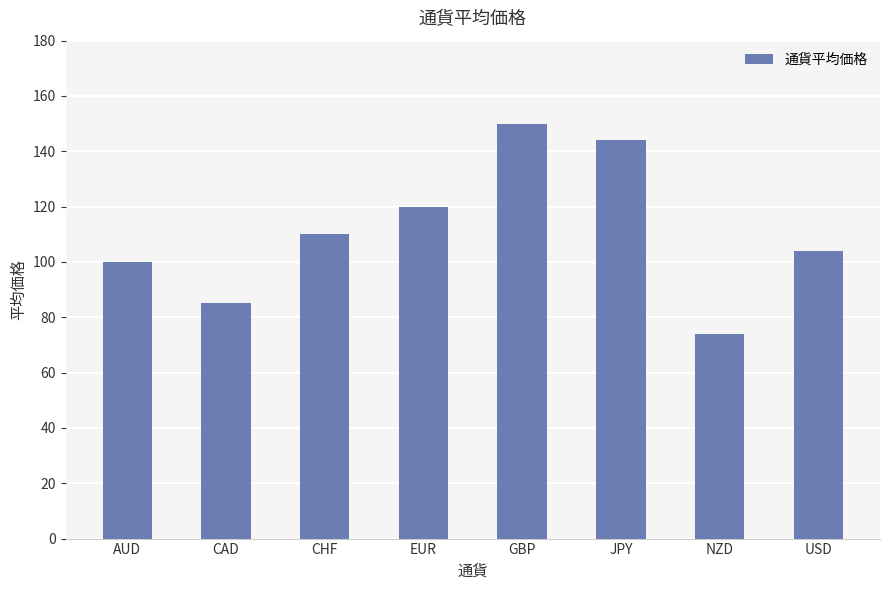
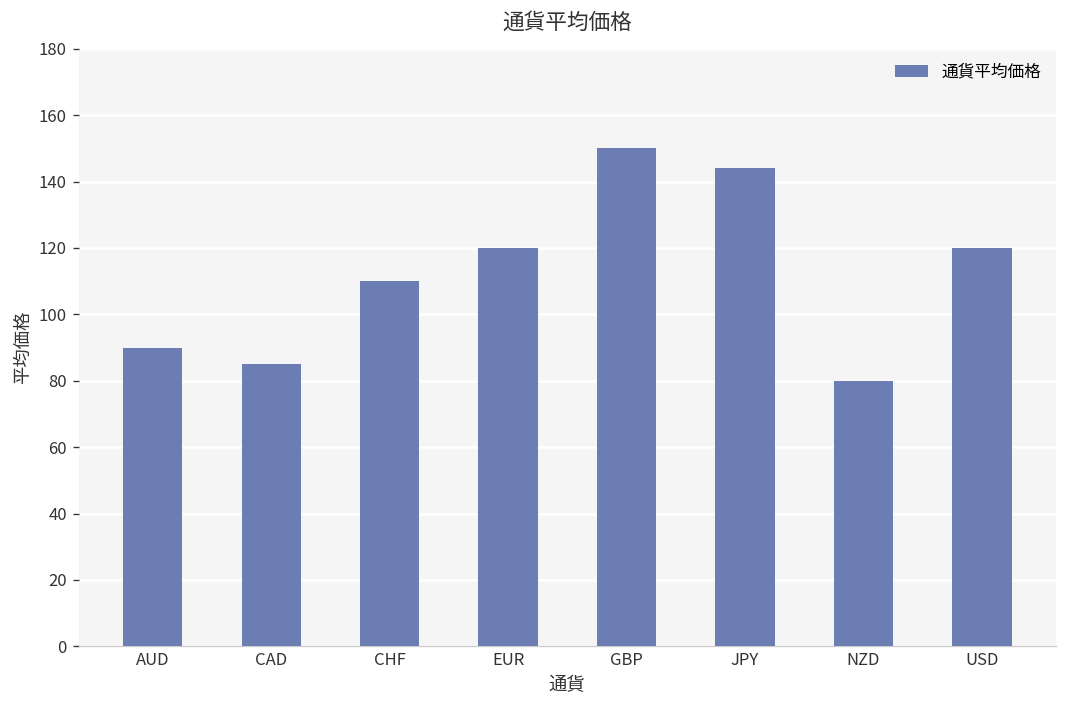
AUD: 100 -> 90
NZD: 74 -> 80
USD: 104 -> 120
